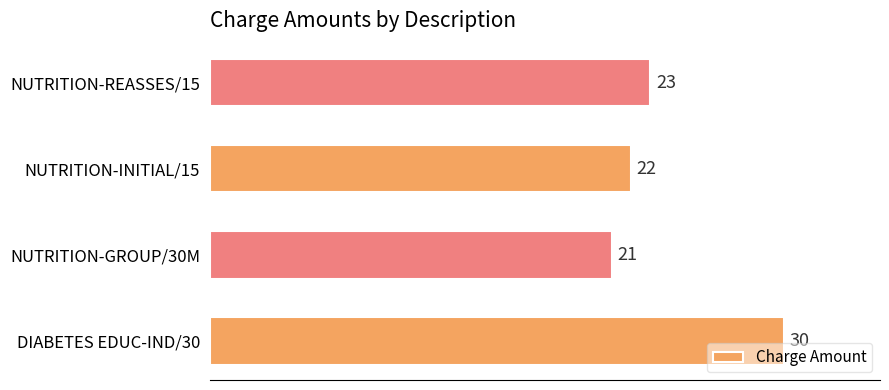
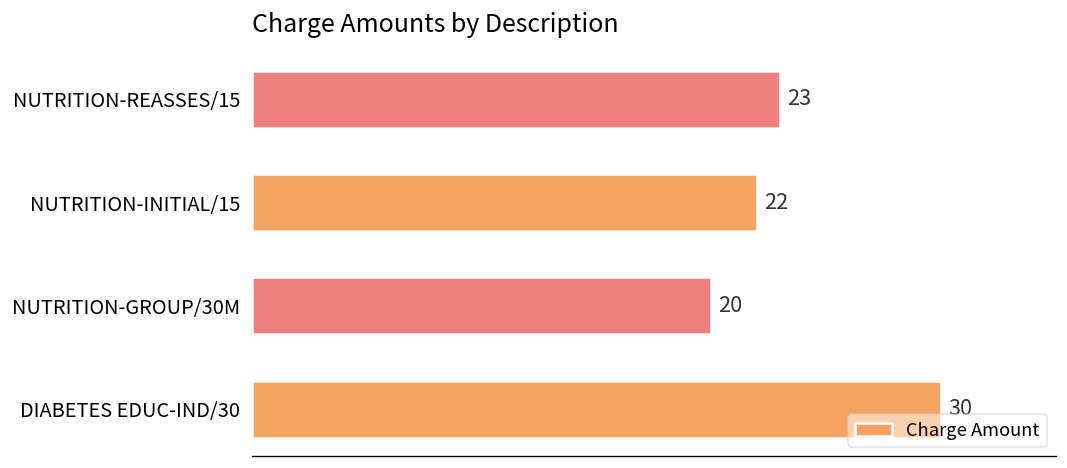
NUTRITION-GROUP/30M: 21 -> 20
